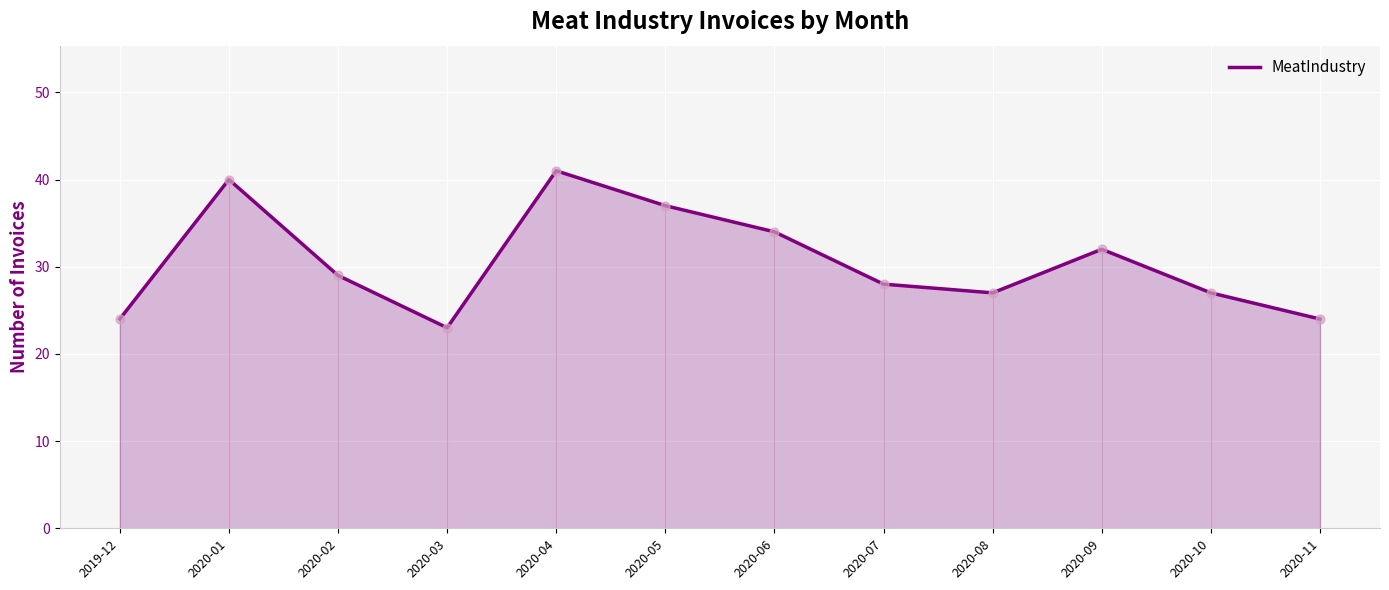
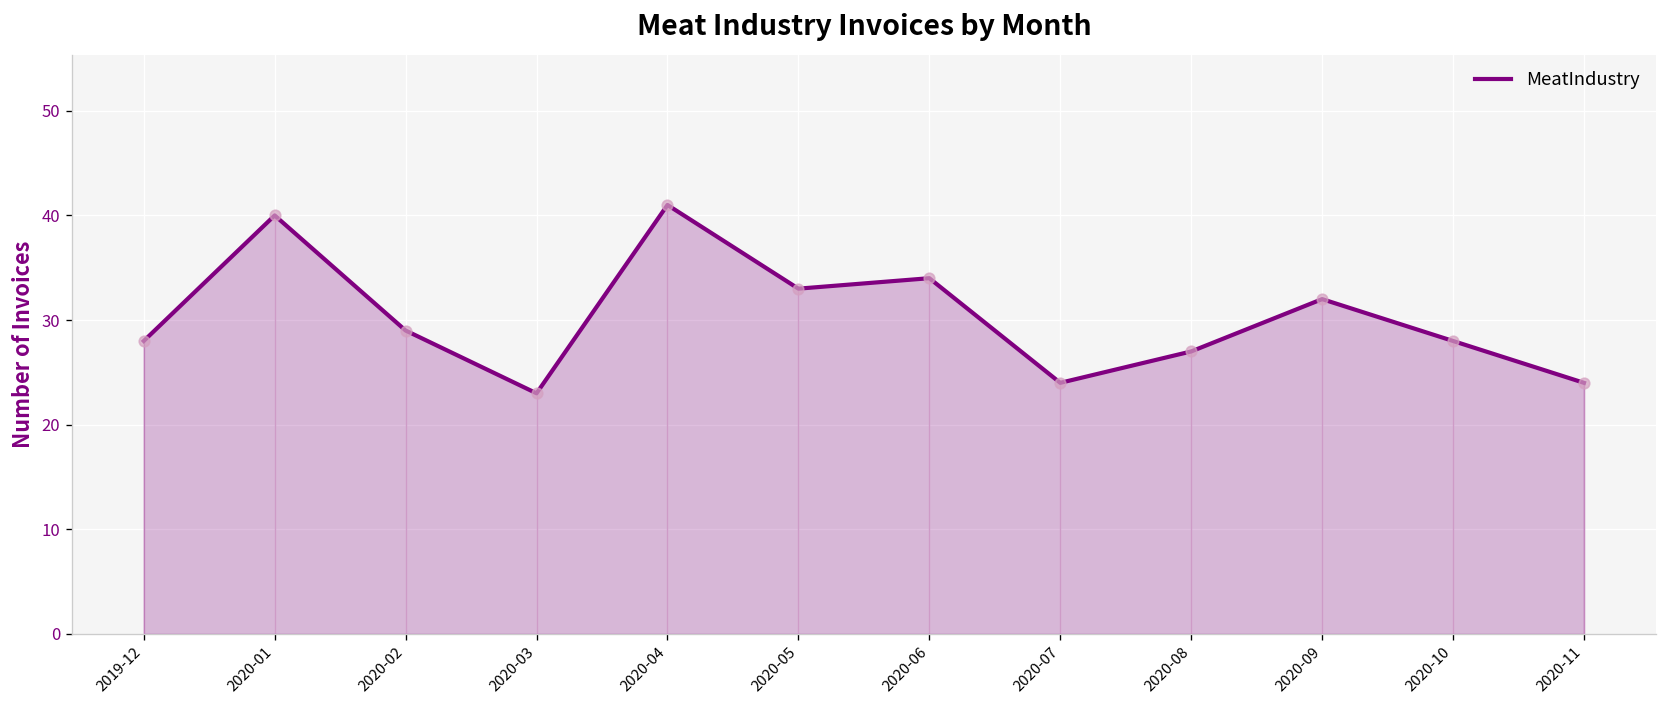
MeatIndustry, 2019-12: 24 -> 28
MeatIndustry, 2020-05: 37 -> 33
MeatIndustry, 2020-07: 28 -> 24
MeatIndustry, 2020-10: 27 -> 28
